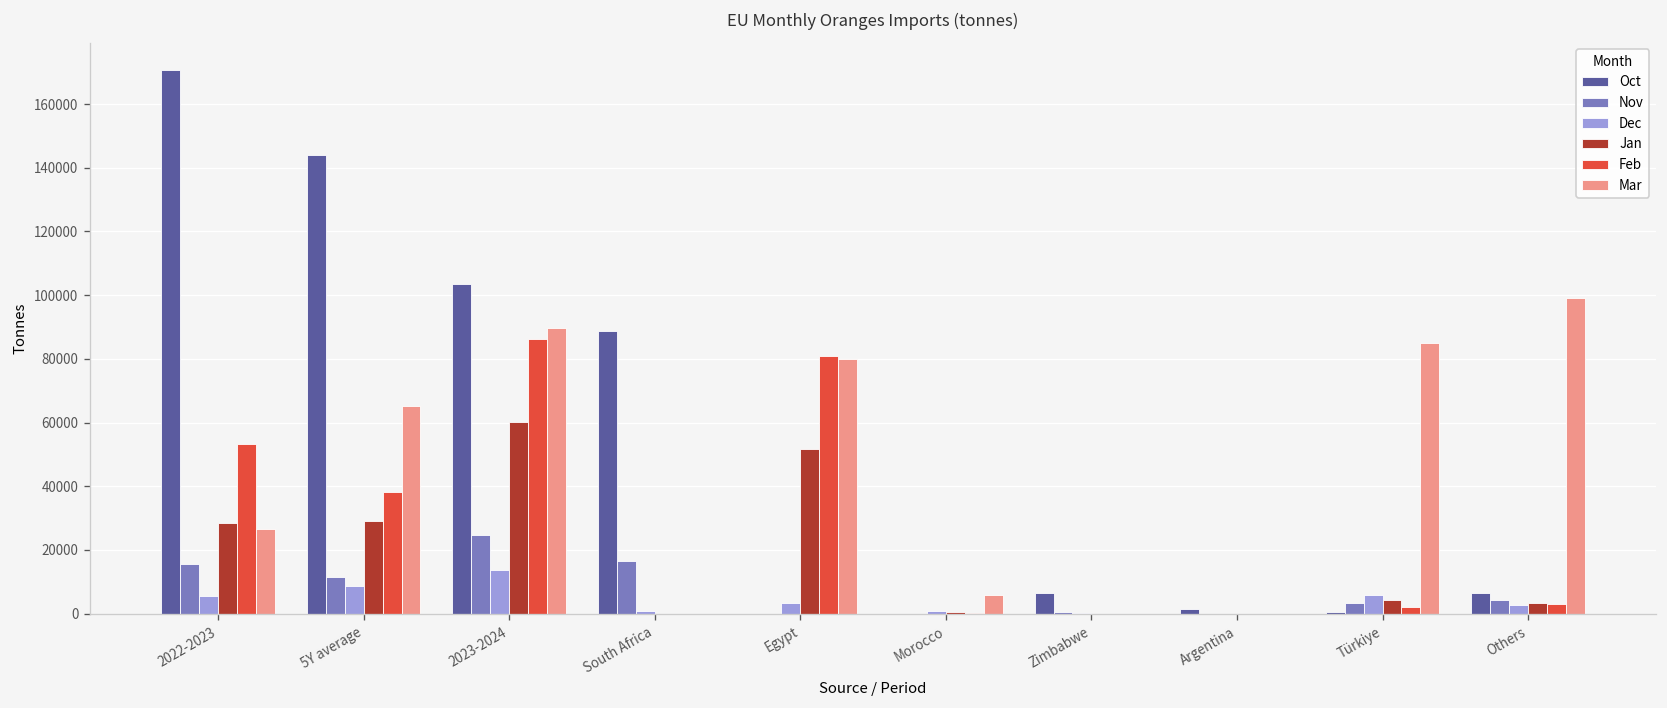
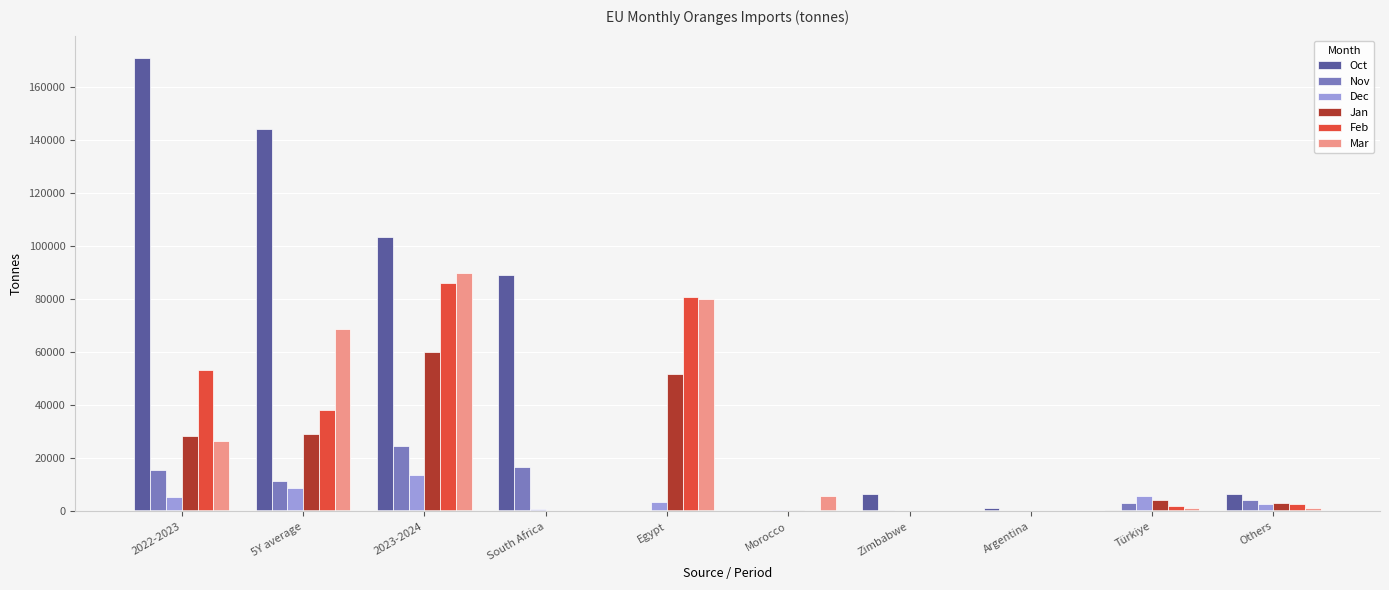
Mar, 5Y average: 65000 -> 69000
Mar, Türkiye: 85000 -> 1000
Mar, Others: 99000 -> 1000
